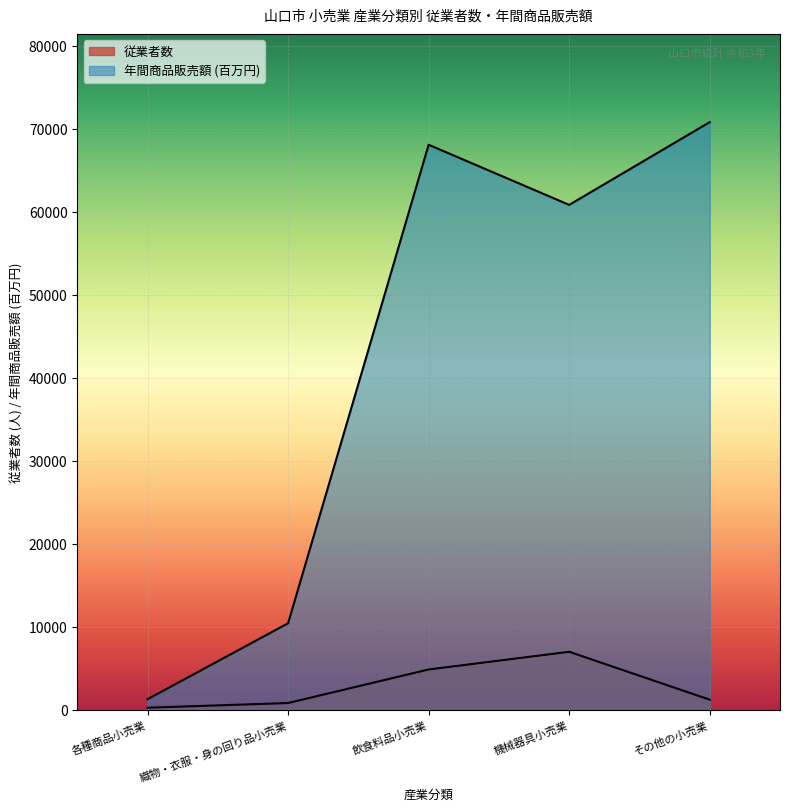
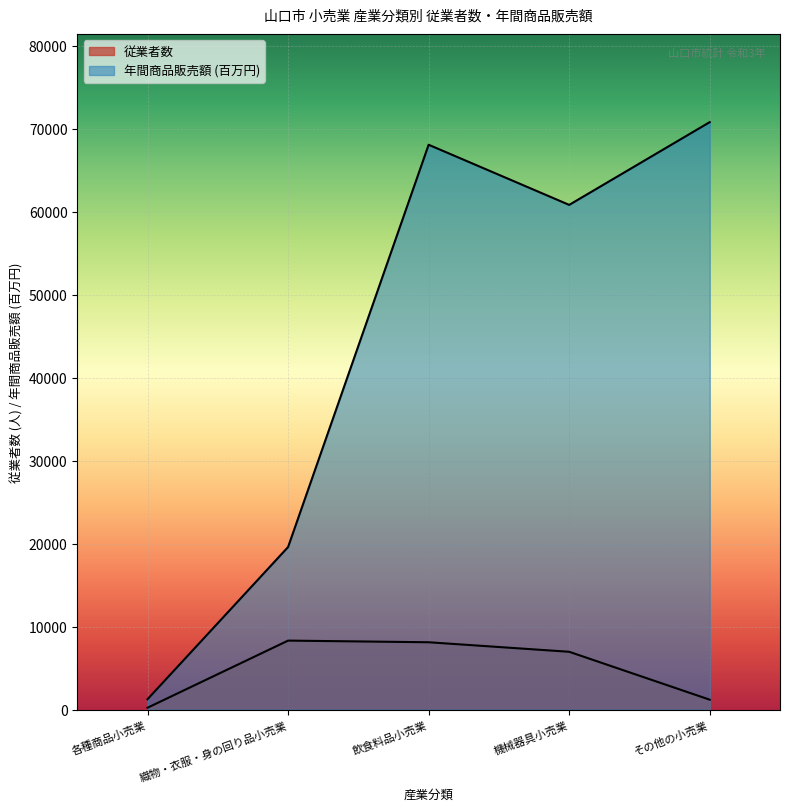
従業者数, 織物・衣服・身の回り品小売業: 1000 -> 8000
年間商品販売額 (百万円), 織物・衣服・身の回り品小売業: 10000 -> 20000
従業者数, 飲食料品小売業: 5000 -> 8000
